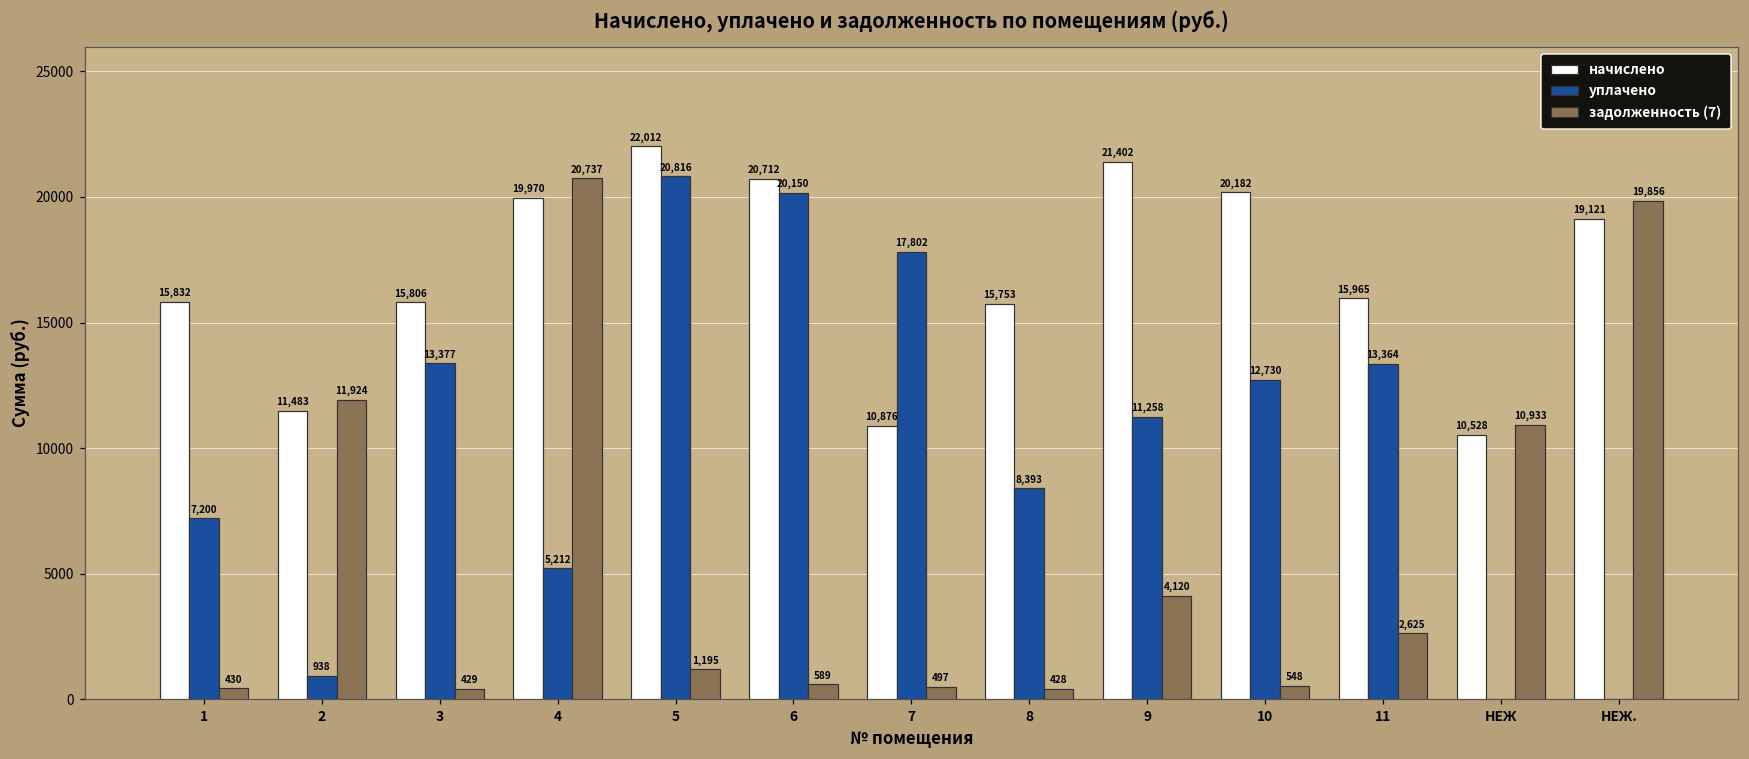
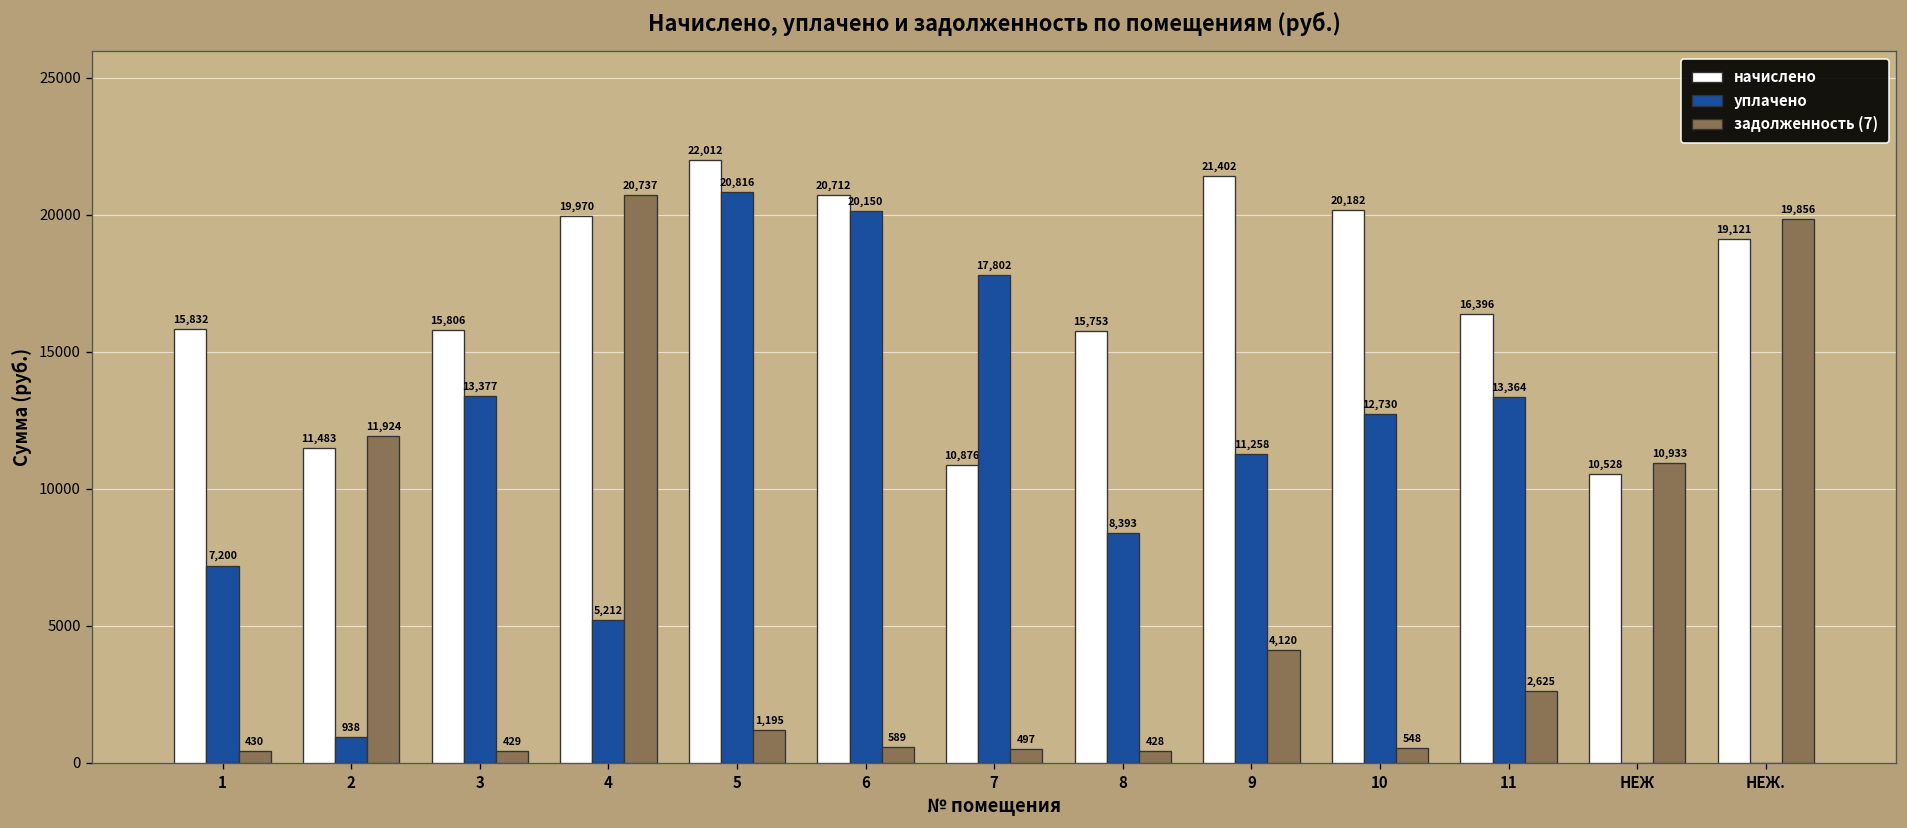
начислено, 11: 15,965 -> 16,396
